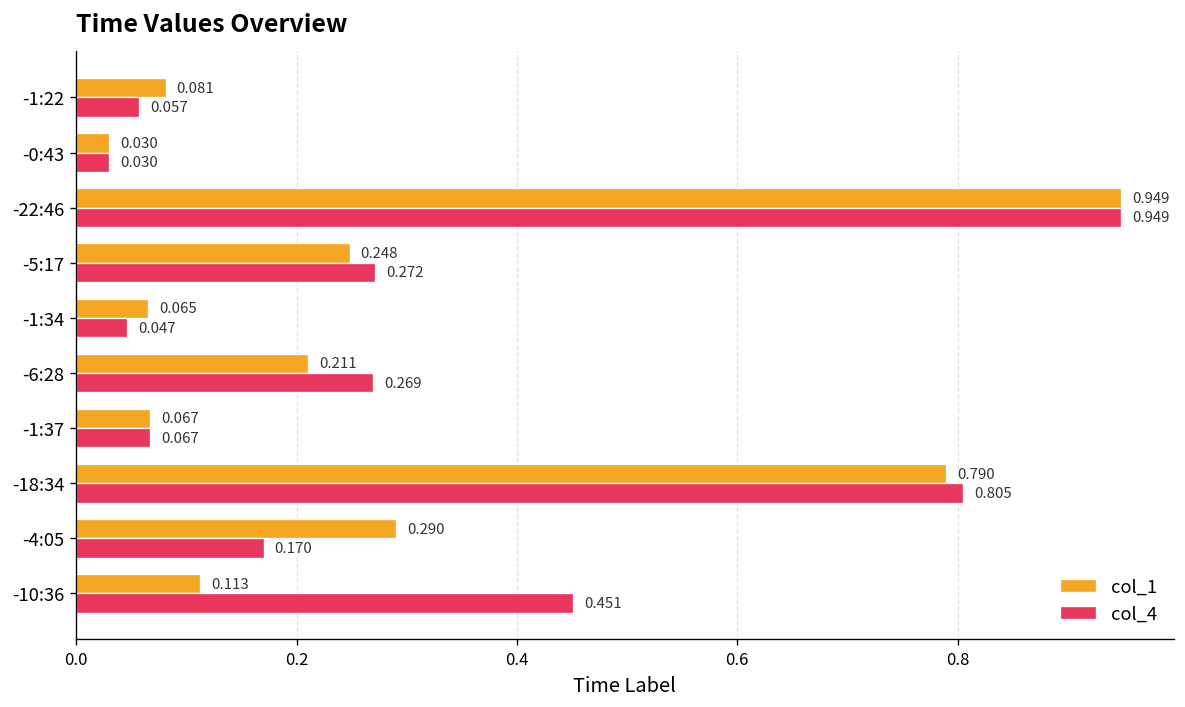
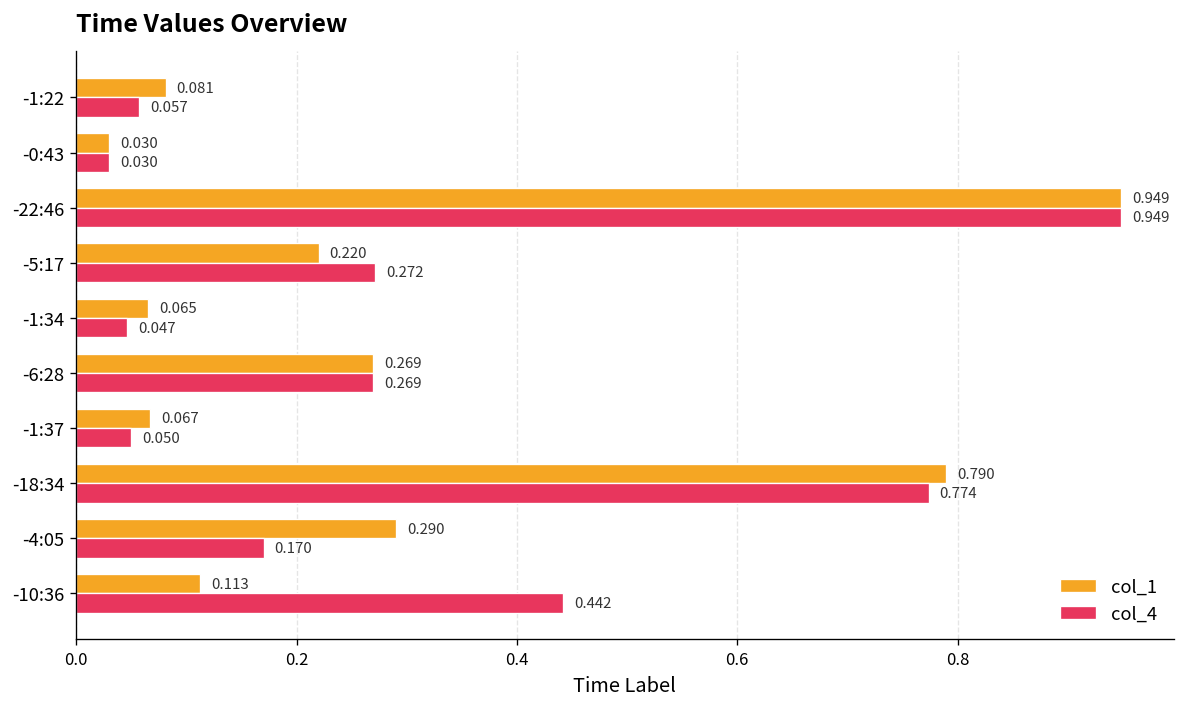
col_1, -5:17: 0.248 -> 0.220
col_1, -6:28: 0.211 -> 0.269
col_4, -1:37: 0.067 -> 0.050
col_4, -18:34: 0.805 -> 0.774
col_4, -10:36: 0.451 -> 0.442
